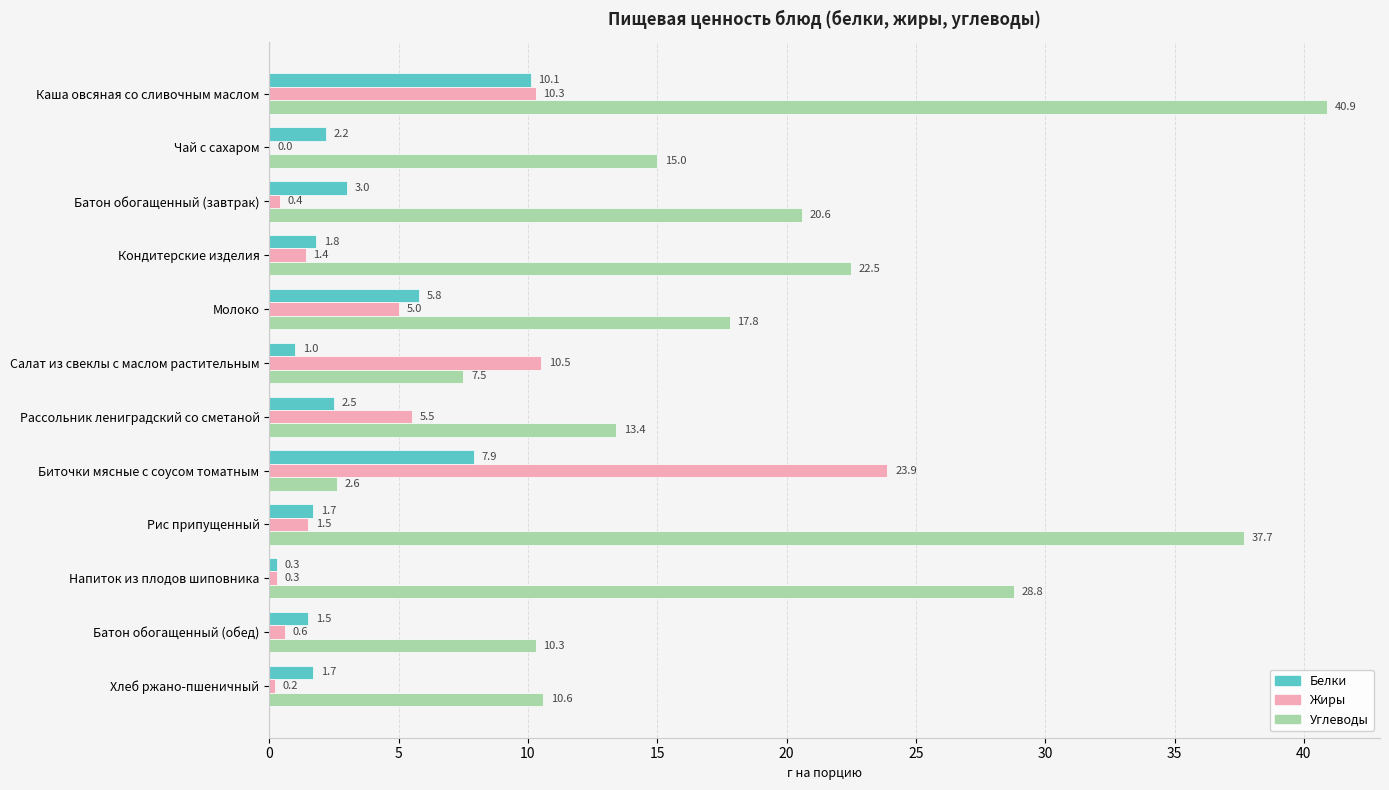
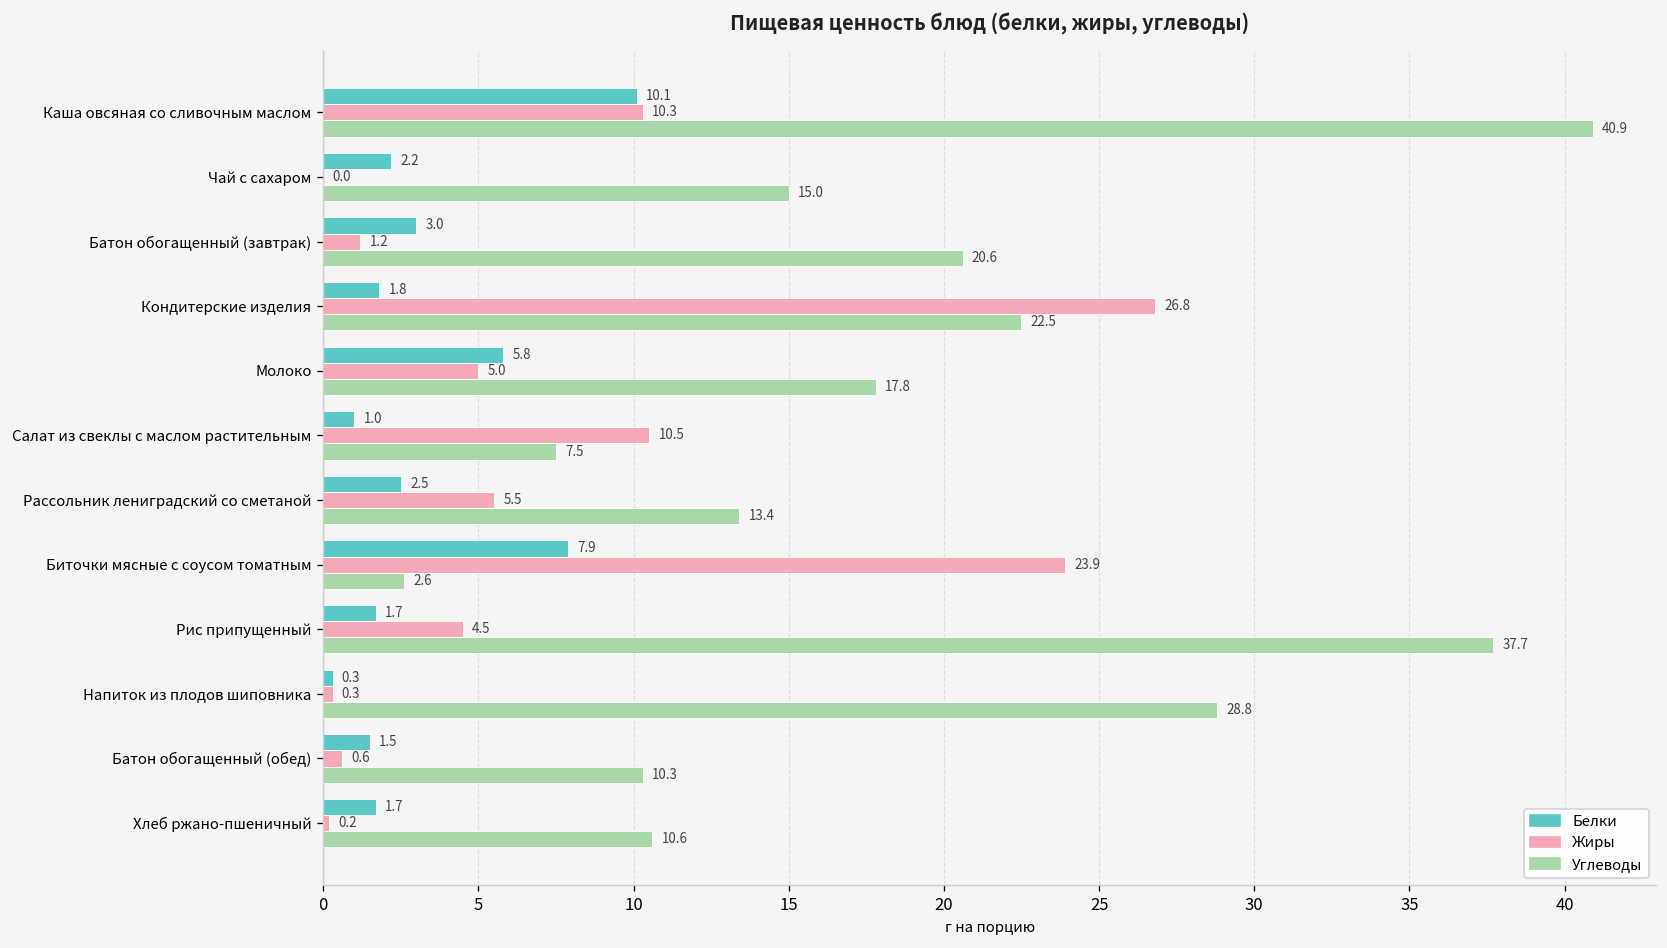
Жиры, Батон обогащенный (завтрак): 0.4 -> 1.2
Жиры, Кондитерские изделия: 1.4 -> 26.8
Жиры, Рис припущенный: 1.5 -> 4.5
